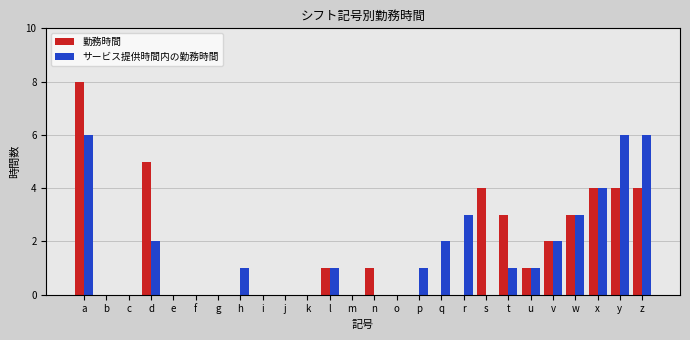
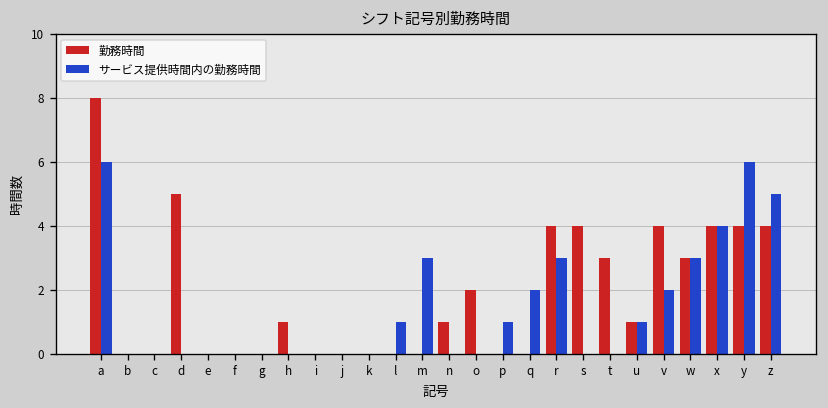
サービス提供時間内の勤務時間, d: 2 -> 0
勤務時間, h: 0 -> 1
サービス提供時間内の勤務時間, h: 1 -> 0
勤務時間, l: 1 -> 0
サービス提供時間内の勤務時間, m: 0 -> 3
勤務時間, o: 0 -> 2
勤務時間, r: 0 -> 4
サービス提供時間内の勤務時間, t: 1 -> 0
勤務時間, v: 2 -> 4
サービス提供時間内の勤務時間, z: 6 -> 5
